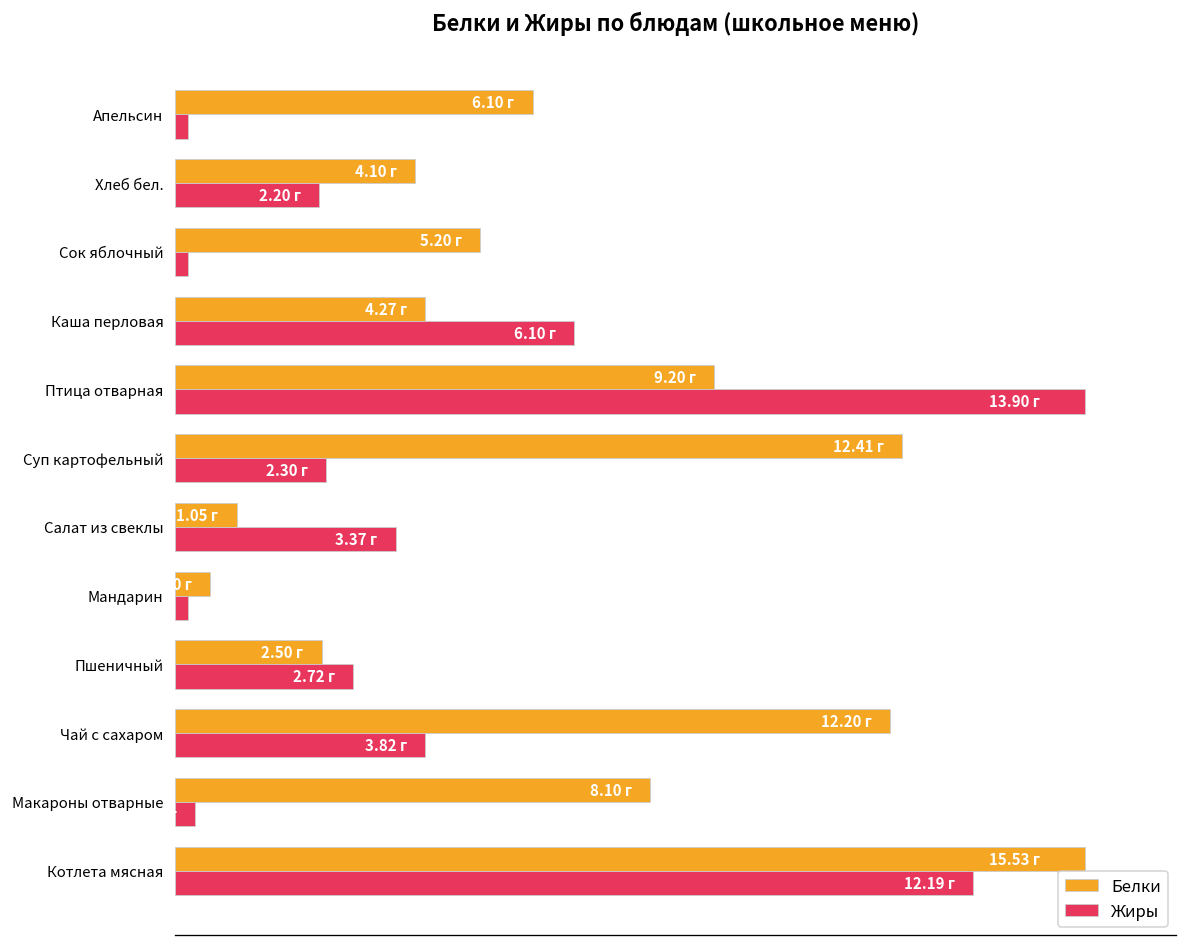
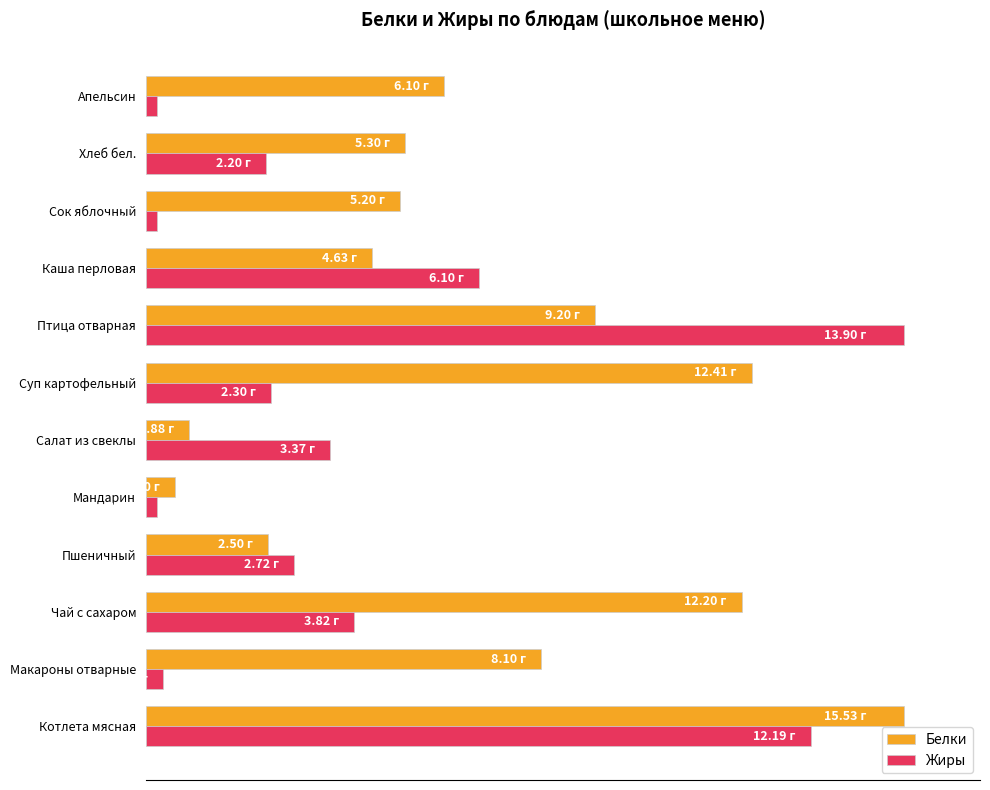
Белки, Хлеб бел.: 4.10 -> 5.30
Белки, Каша перловая: 4.27 -> 4.63
Белки, Салат из свеклы: 1.05 -> 0.88
